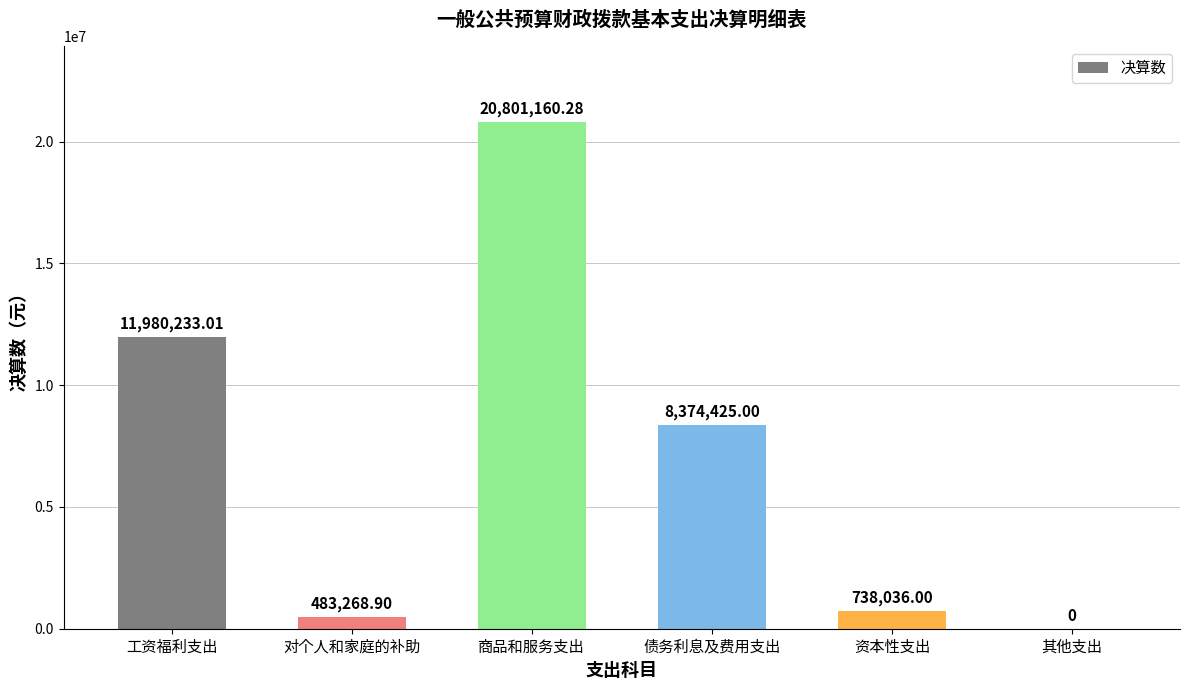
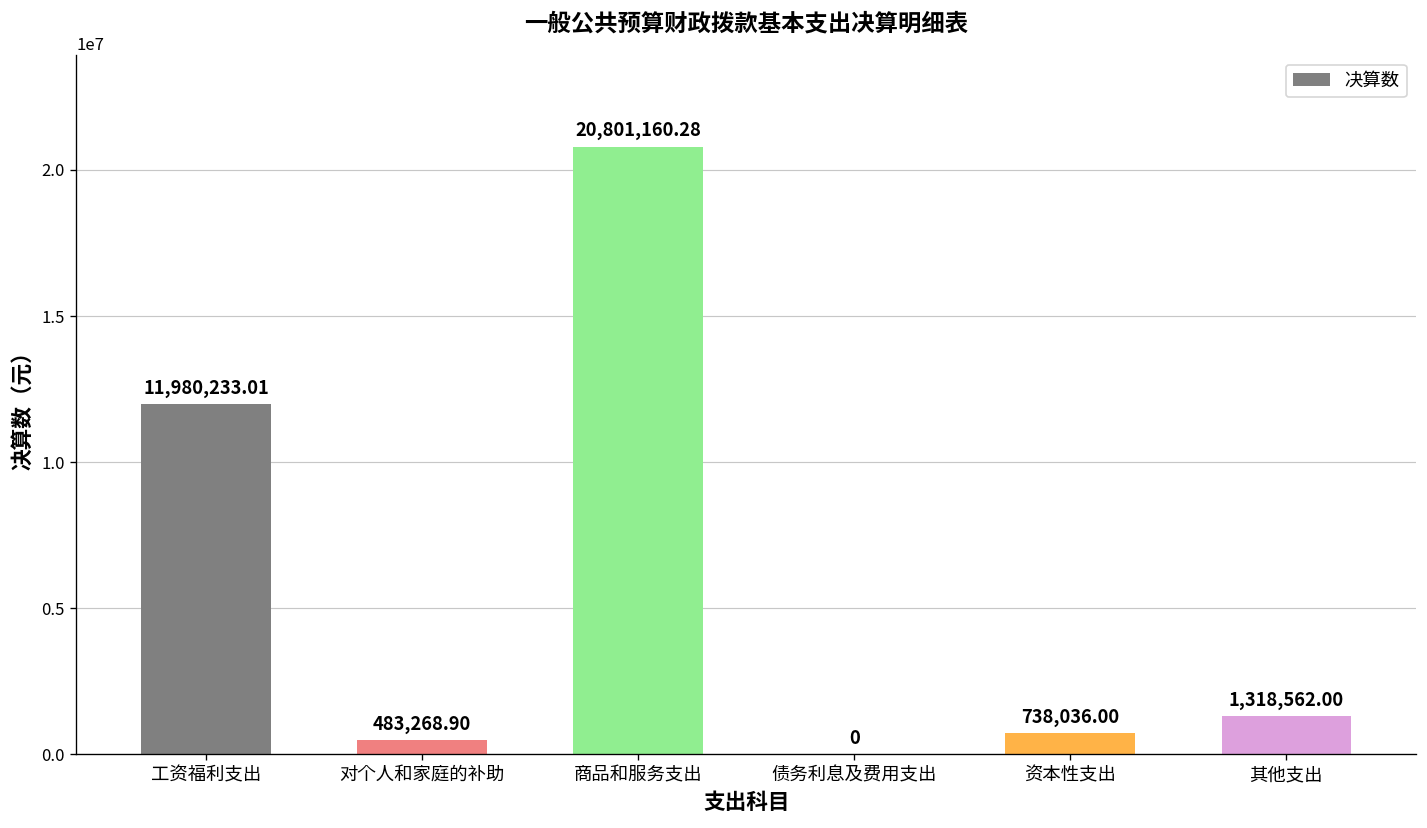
债务利息及费用支出: 8,374,425.00 -> 0
其他支出: 0 -> 1,318,562.00
